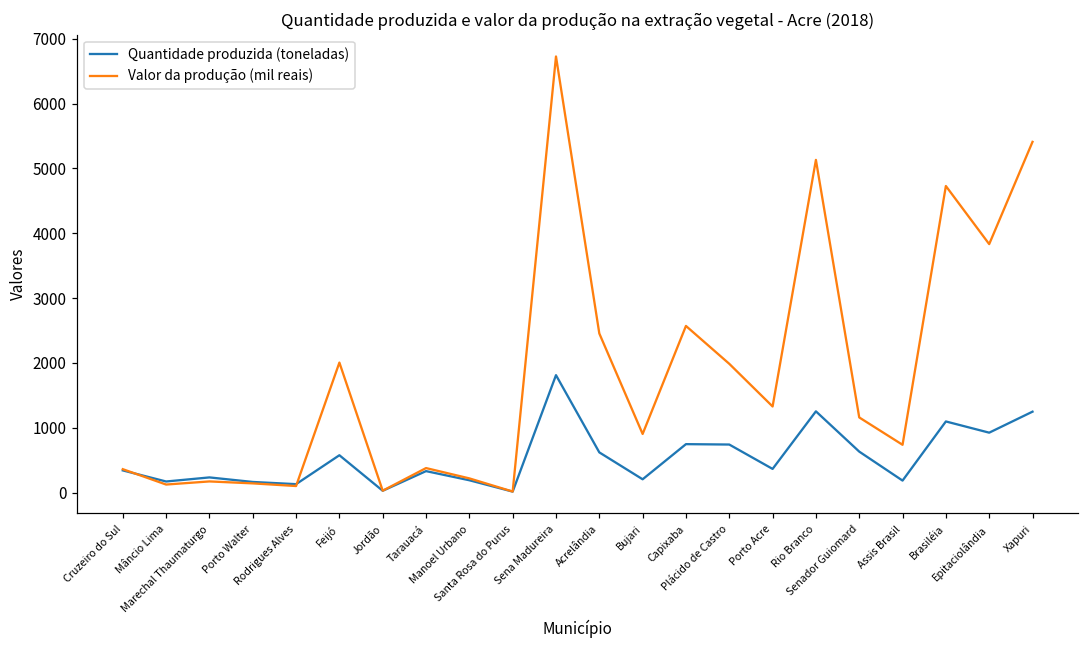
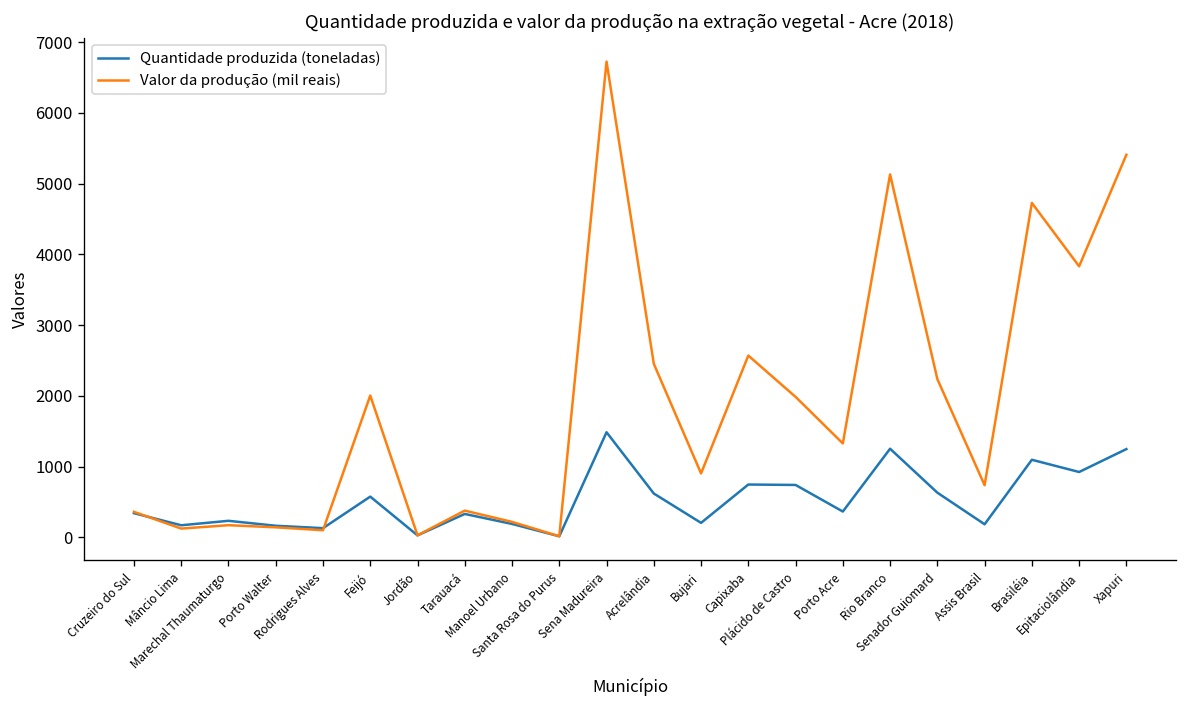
Quantidade produzida (toneladas), Sena Madureira: 1800 -> 1500
Valor da produção (mil reais), Senador Guiomard: 1200 -> 2200
